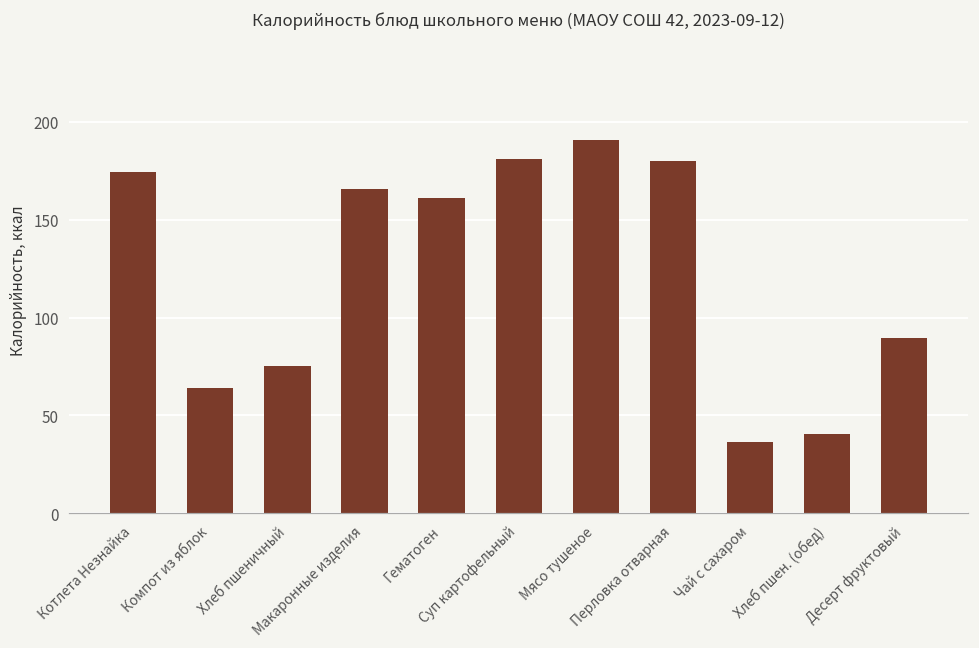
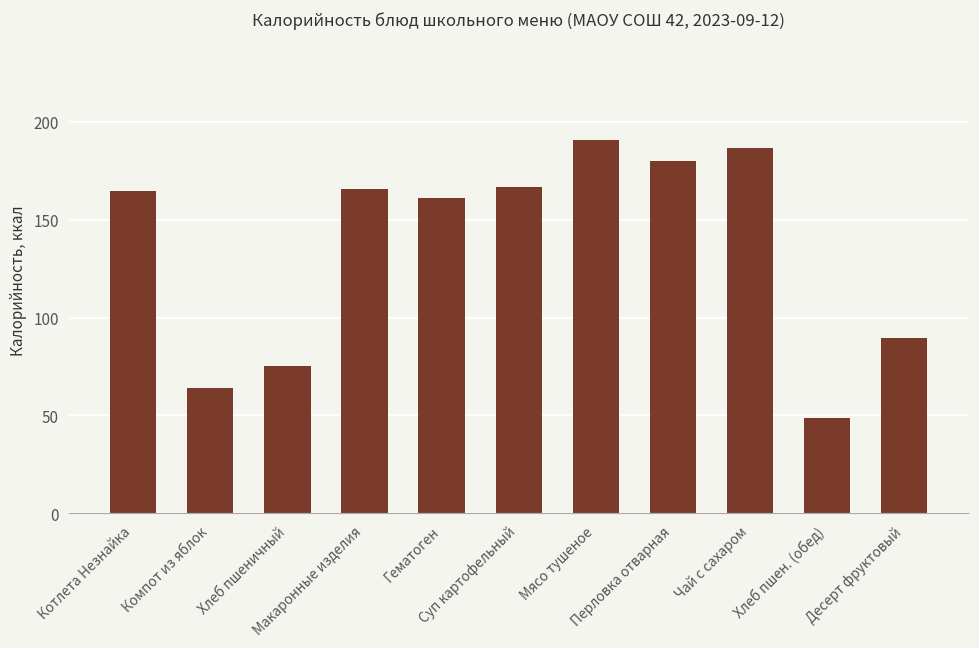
Котлета Незнайка: 174 -> 165
Суп картофельный: 181 -> 167
Чай с сахаром: 36 -> 187
Хлеб пшен. (обед): 41 -> 49
